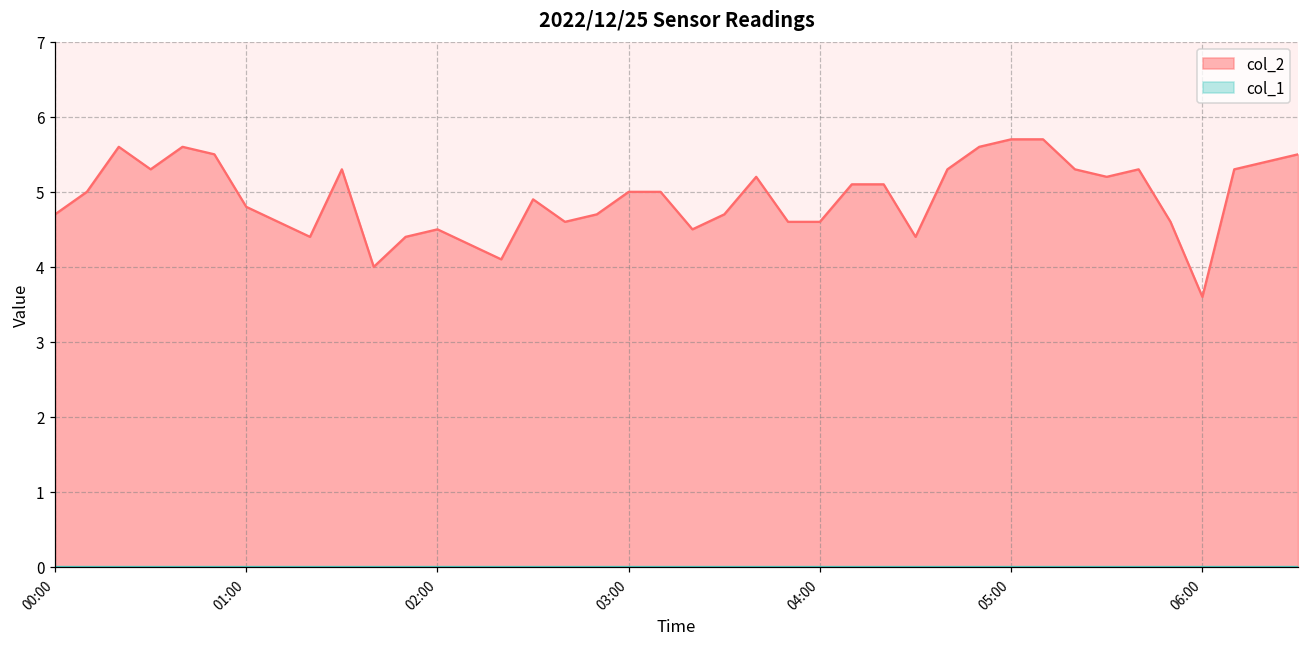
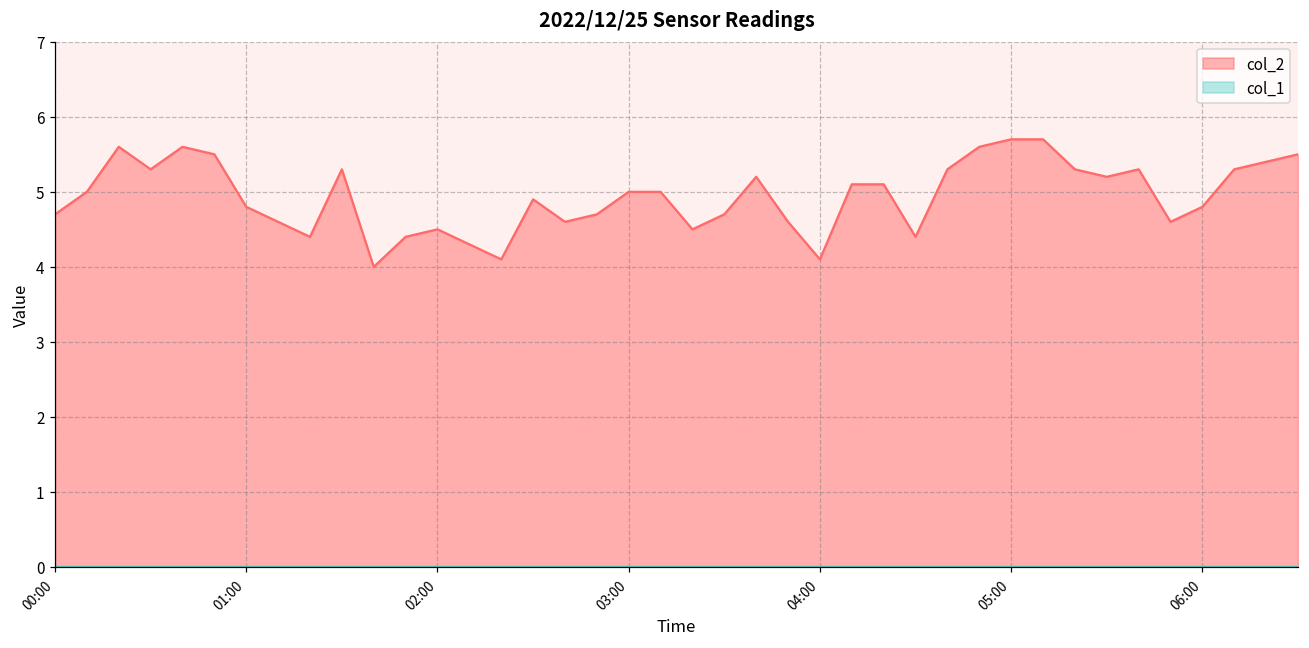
col_2, 04:00: 4.6 -> 4.1
col_2, 06:00: 3.6 -> 4.8
